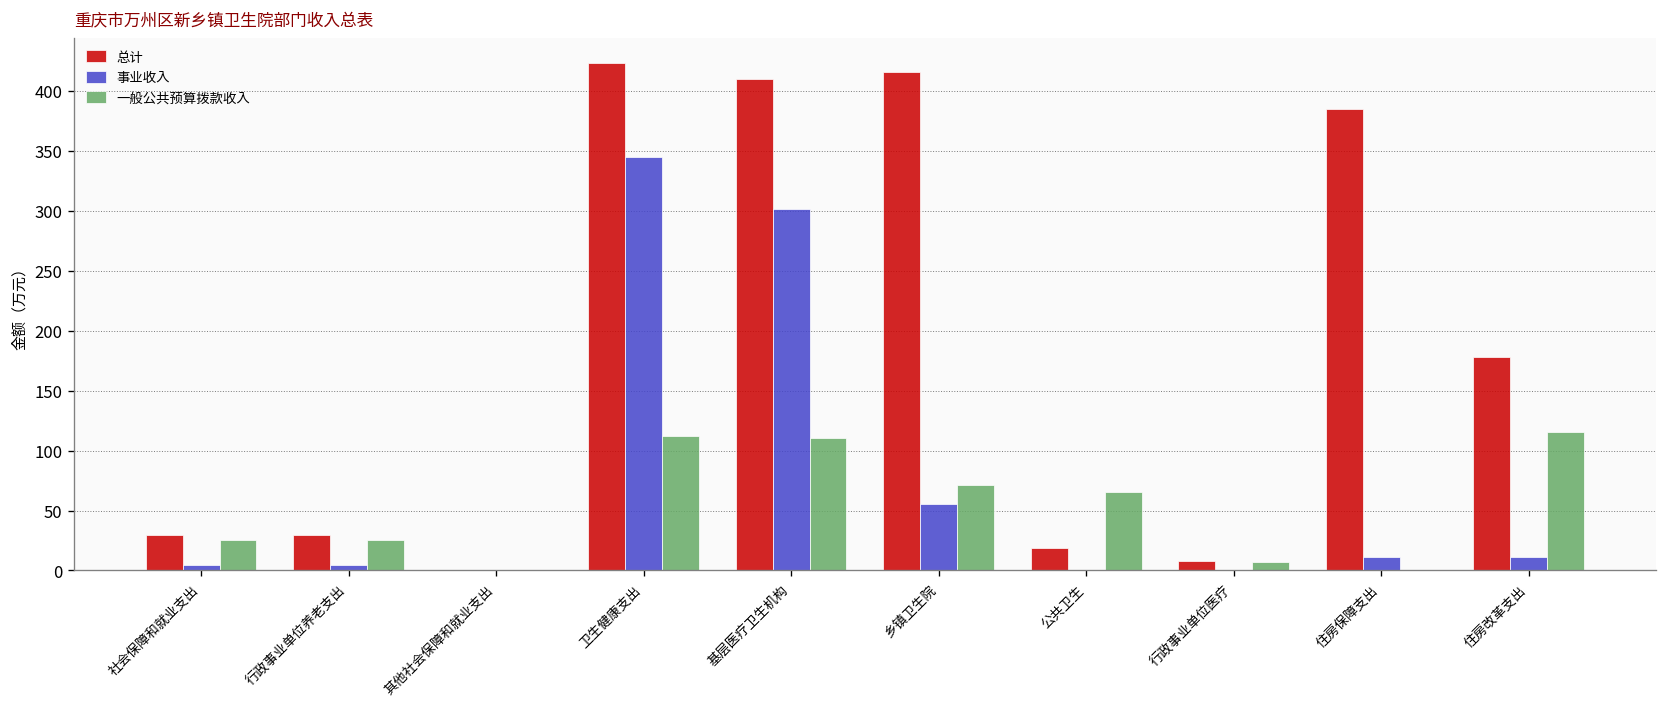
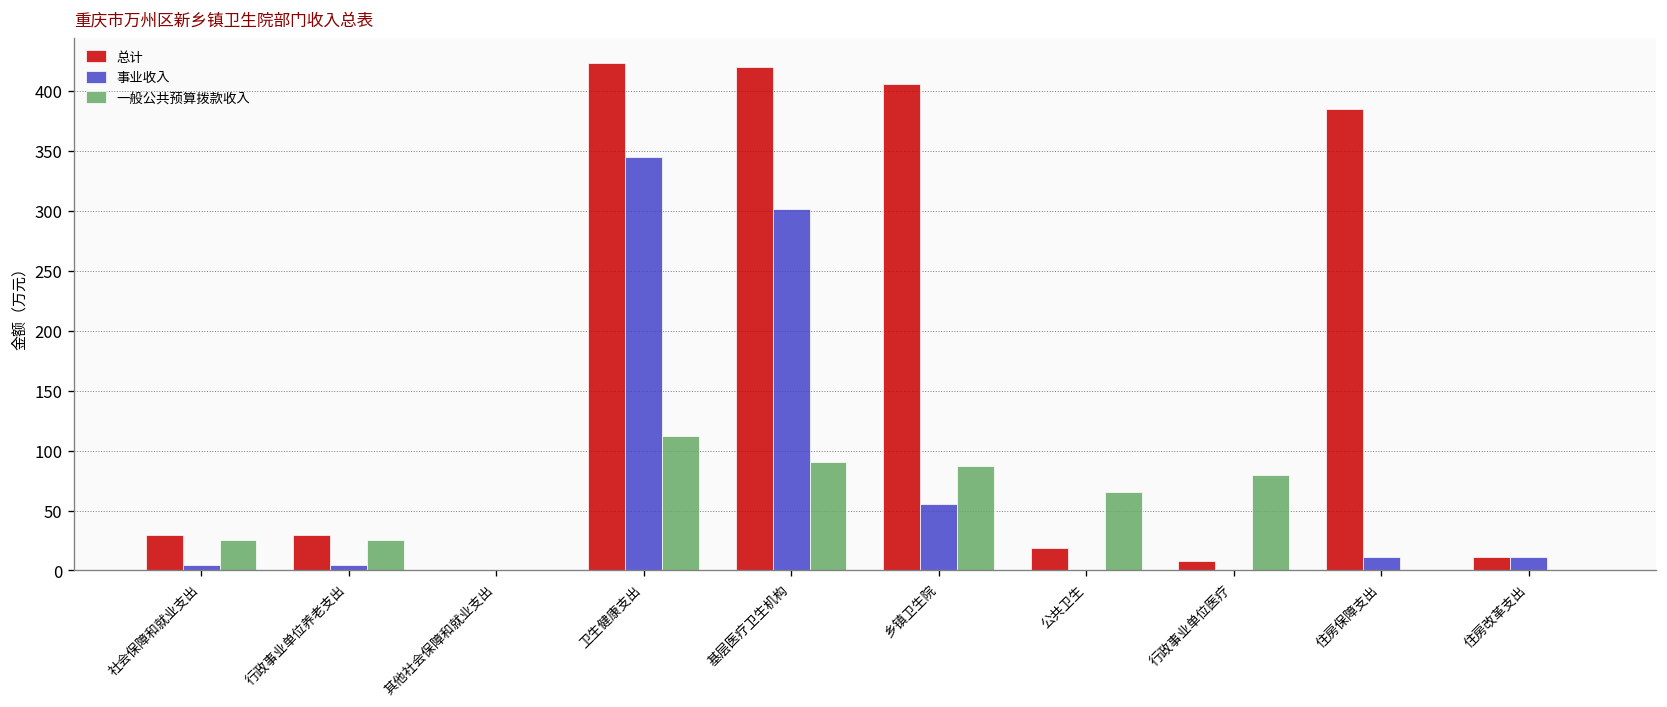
总计, 基层医疗卫生机构: 410 -> 420
一般公共预算拨款收入, 基层医疗卫生机构: 110 -> 90
总计, 乡镇卫生院: 420 -> 410
一般公共预算拨款收入, 乡镇卫生院: 70 -> 90
一般公共预算拨款收入, 行政事业单位医疗: 10 -> 80
总计, 住房改革支出: 180 -> 10
一般公共预算拨款收入, 住房改革支出: 120 -> 0
